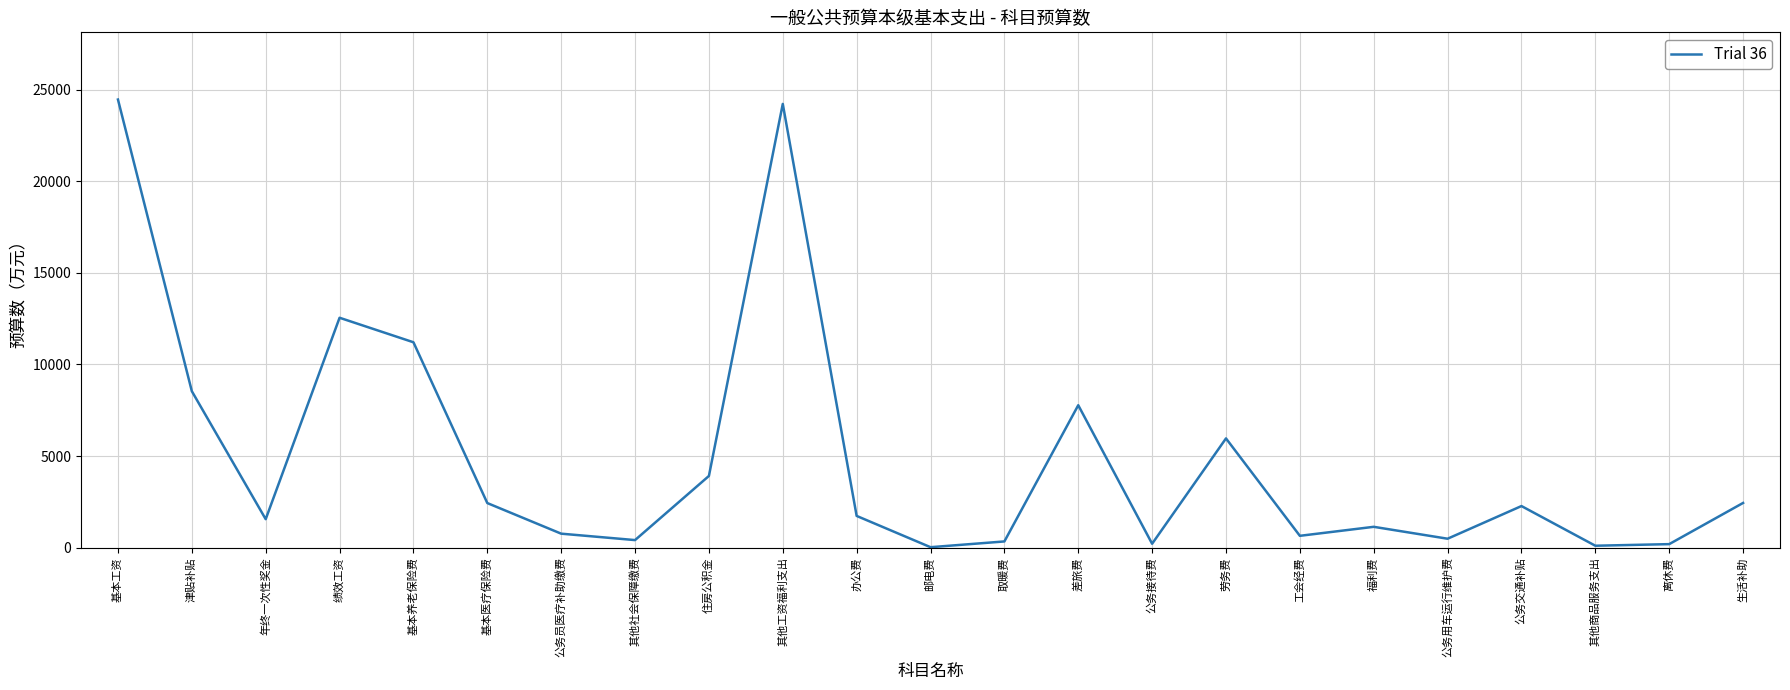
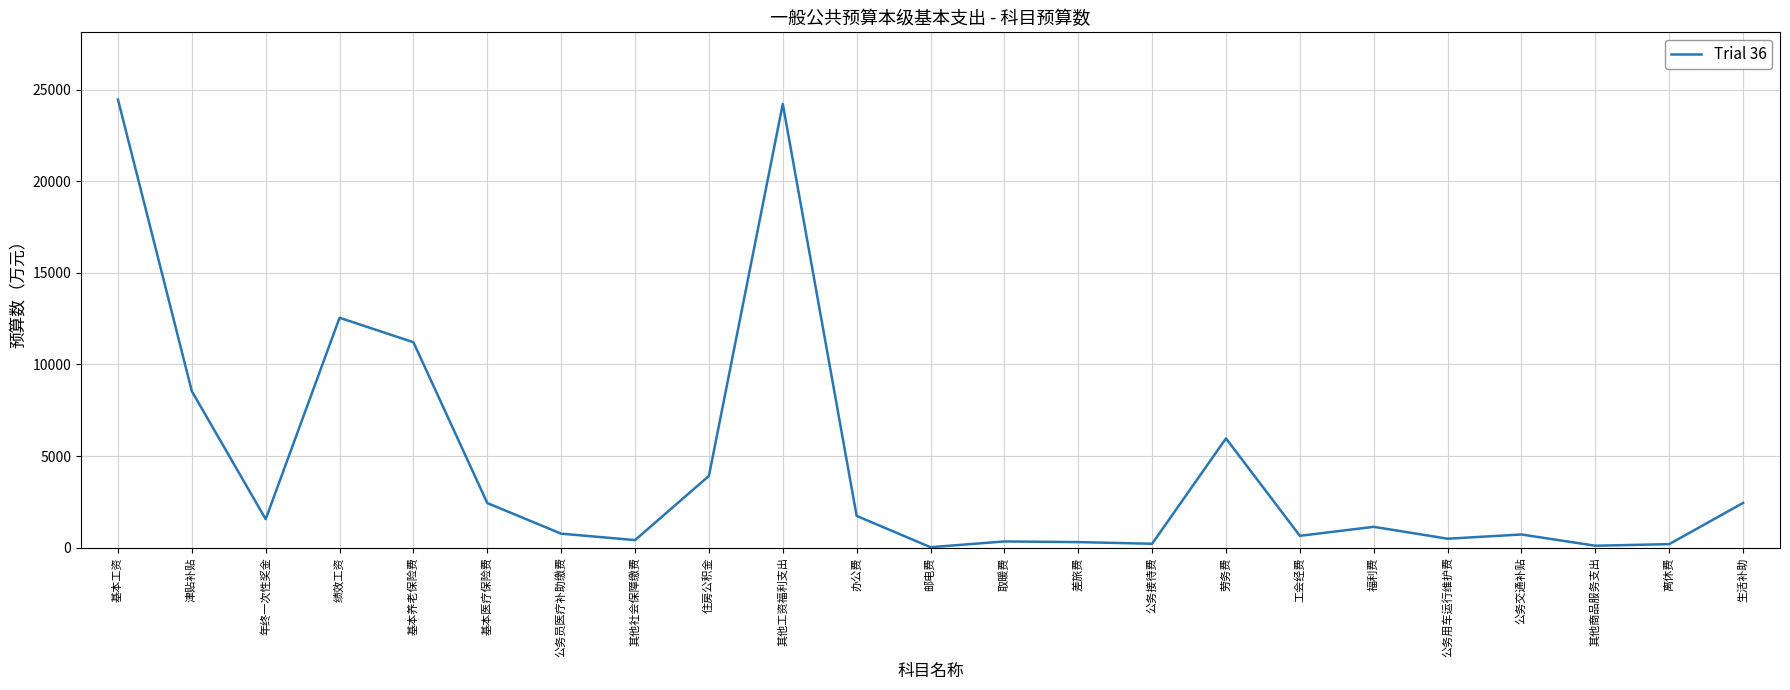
差旅费: 7800 -> 300
公务交通补贴: 2300 -> 700
